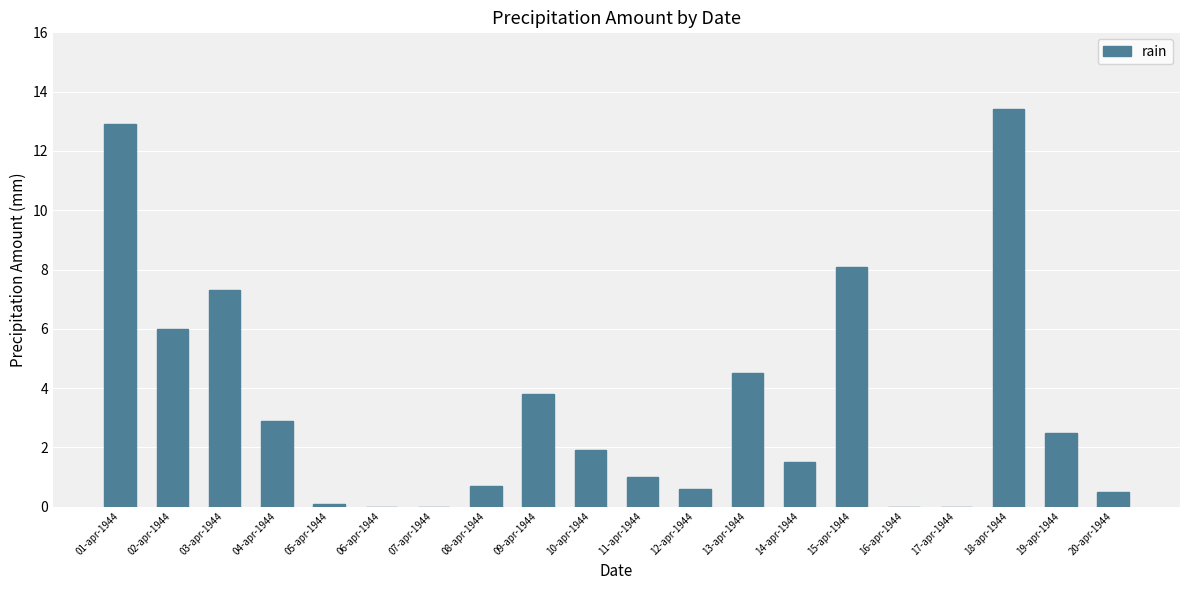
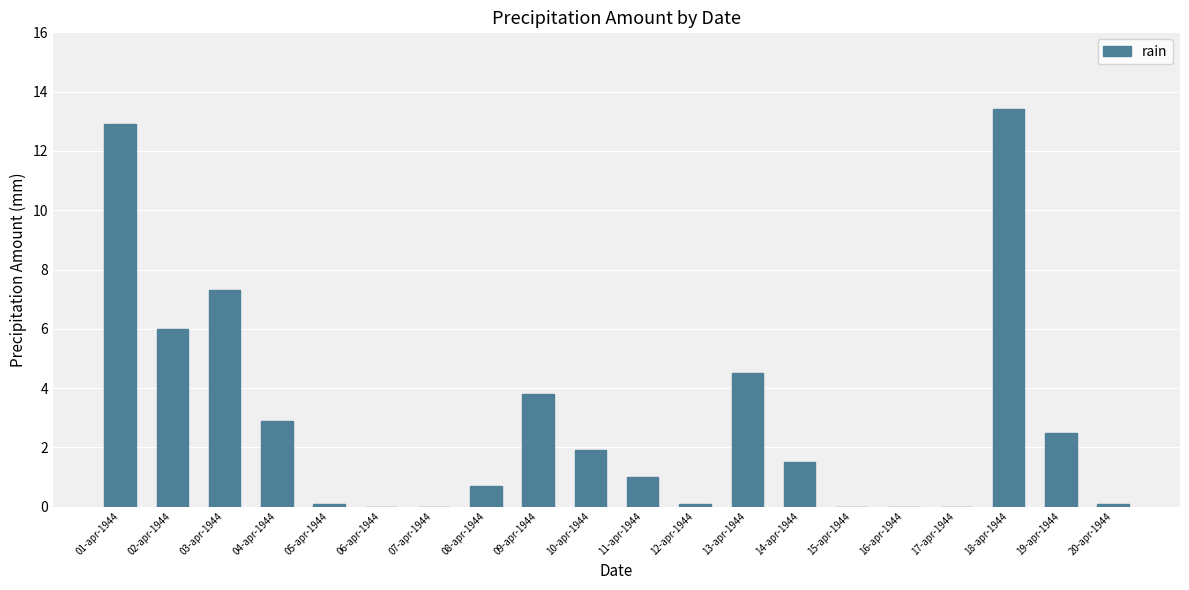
12-apr-1944: 0.6 -> 0.1
15-apr-1944: 8.1 -> 0.0
20-apr-1944: 0.5 -> 0.1
